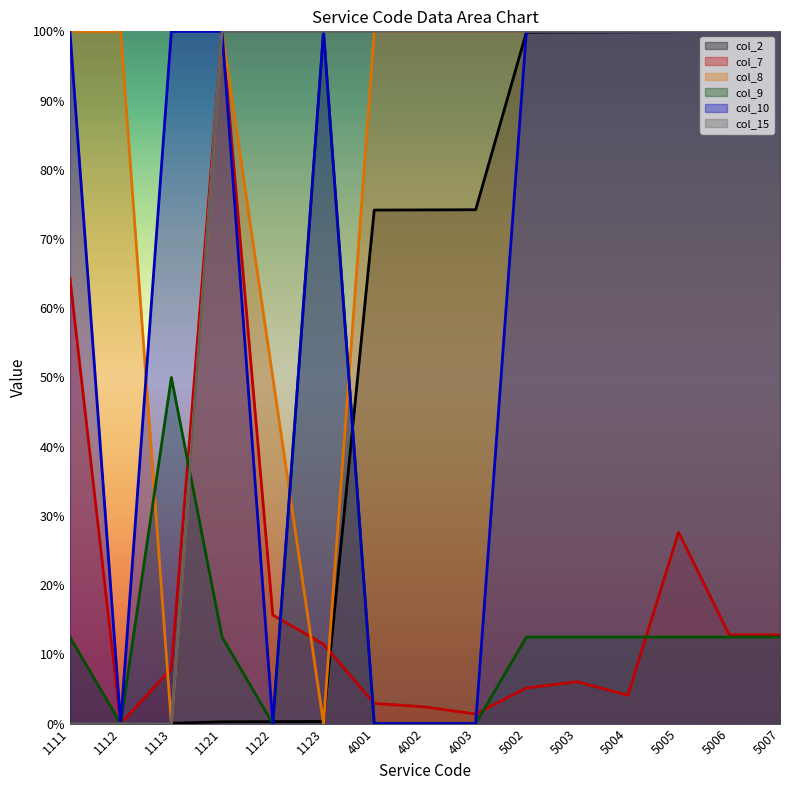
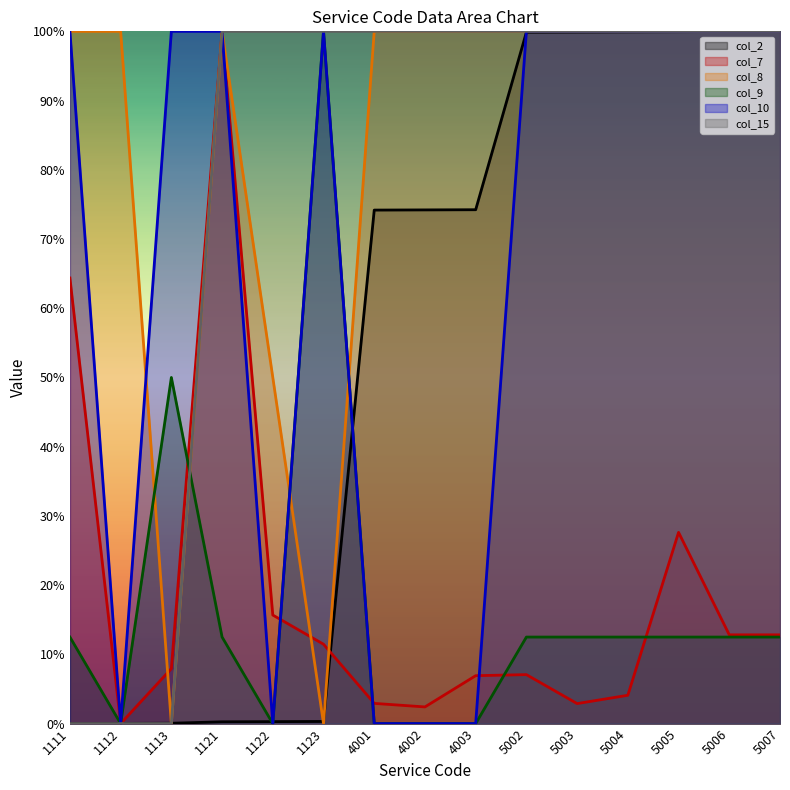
col_7, 4003: 1% -> 7%
col_7, 5002: 5% -> 7%
col_7, 5003: 6% -> 3%
